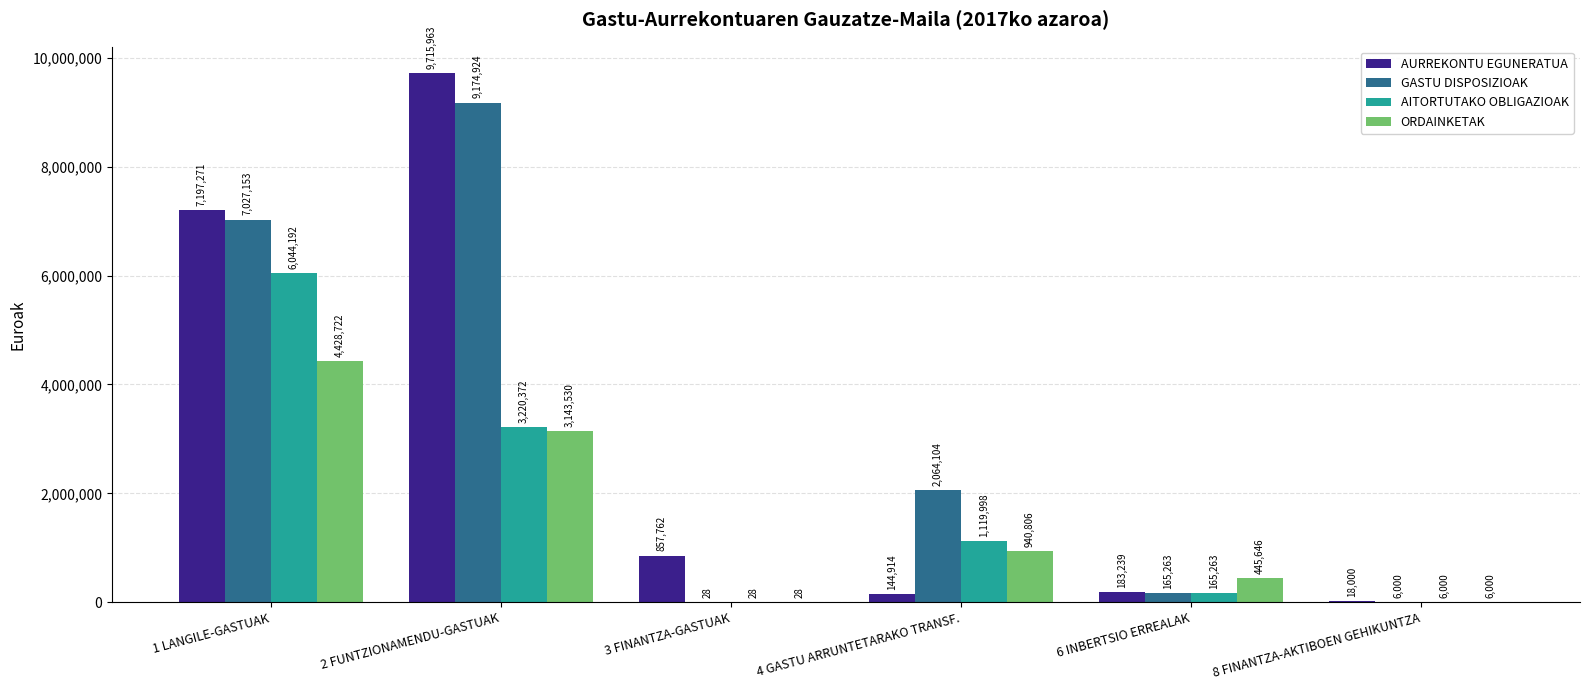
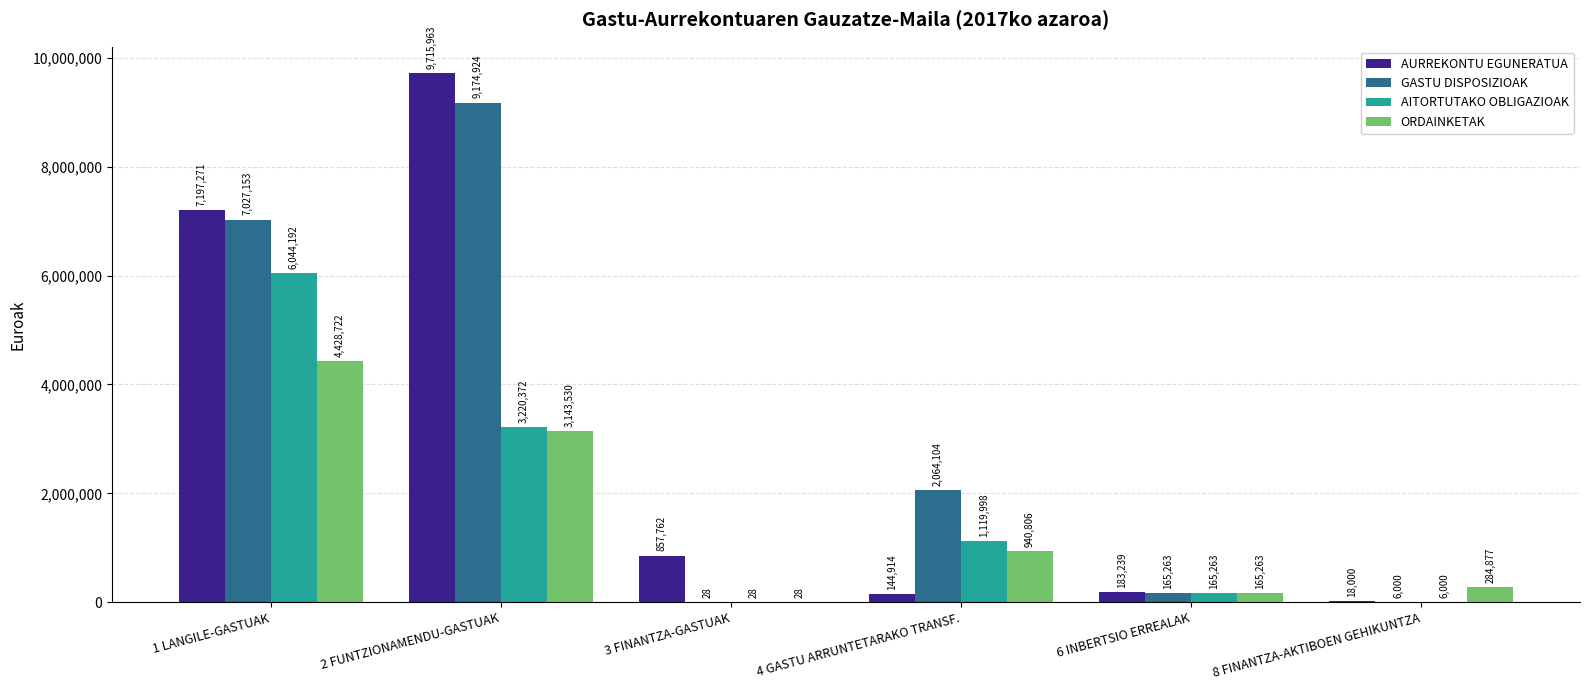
ORDAINKETAK, 6 INBERTSIO ERREALAK: 445,646 -> 165,263
ORDAINKETAK, 8 FINANTZA-AKTIBOEN GEHIKUNTZA: 6,000 -> 284,877
